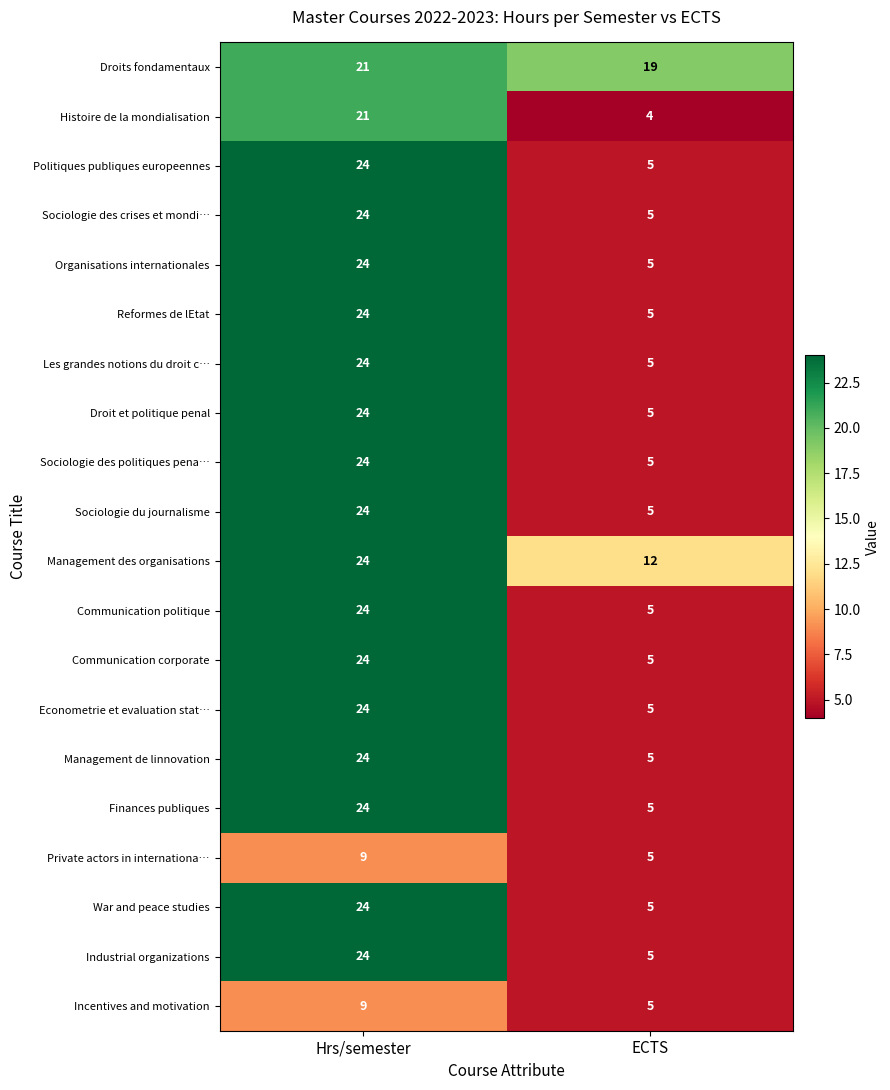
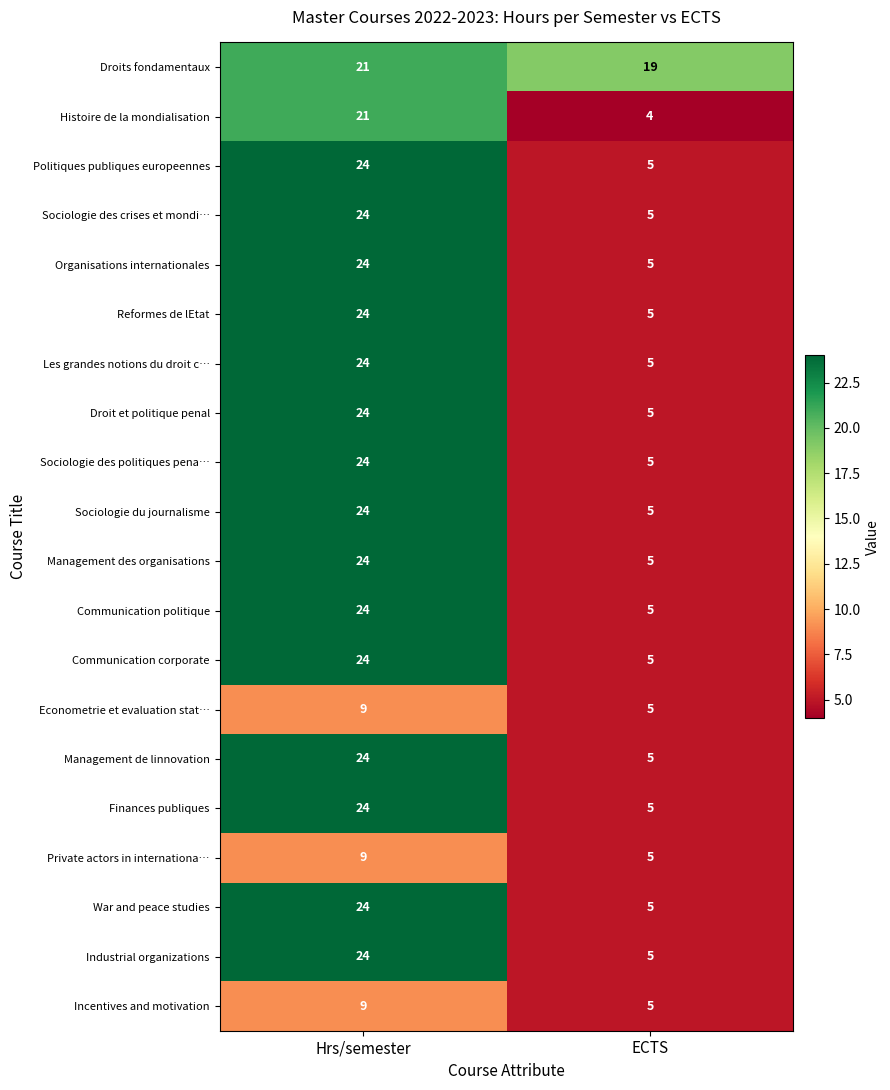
Management des organisations, ECTS: 12 -> 5
Econometrie et evaluation stat…, Hrs/semester: 24 -> 9
